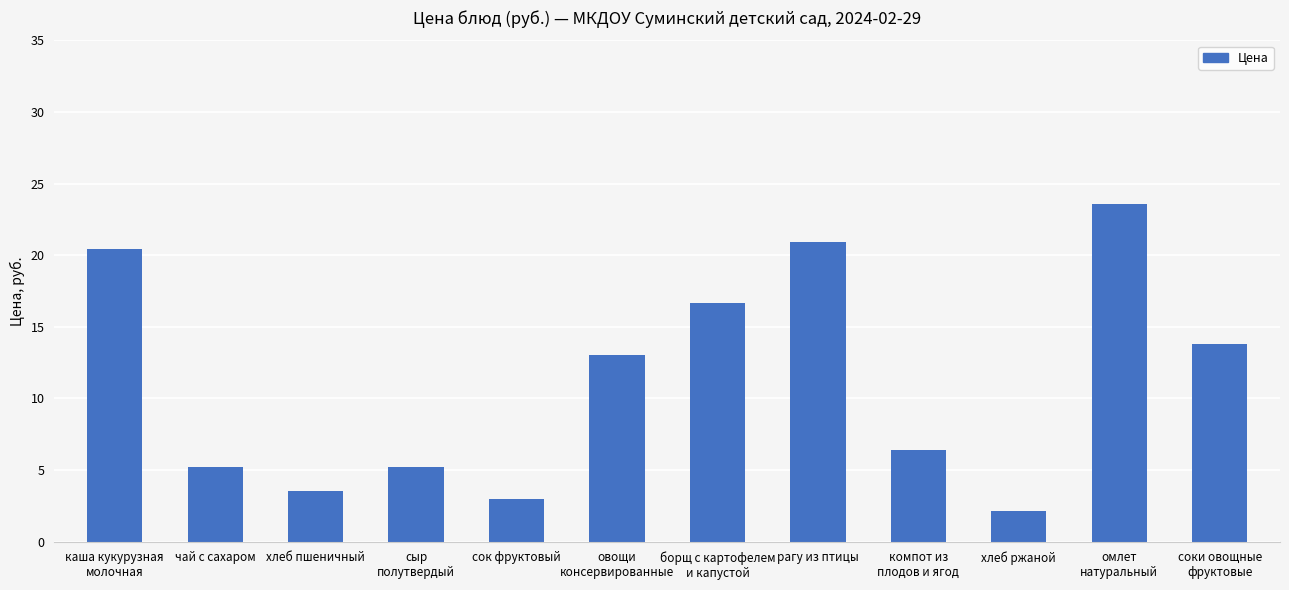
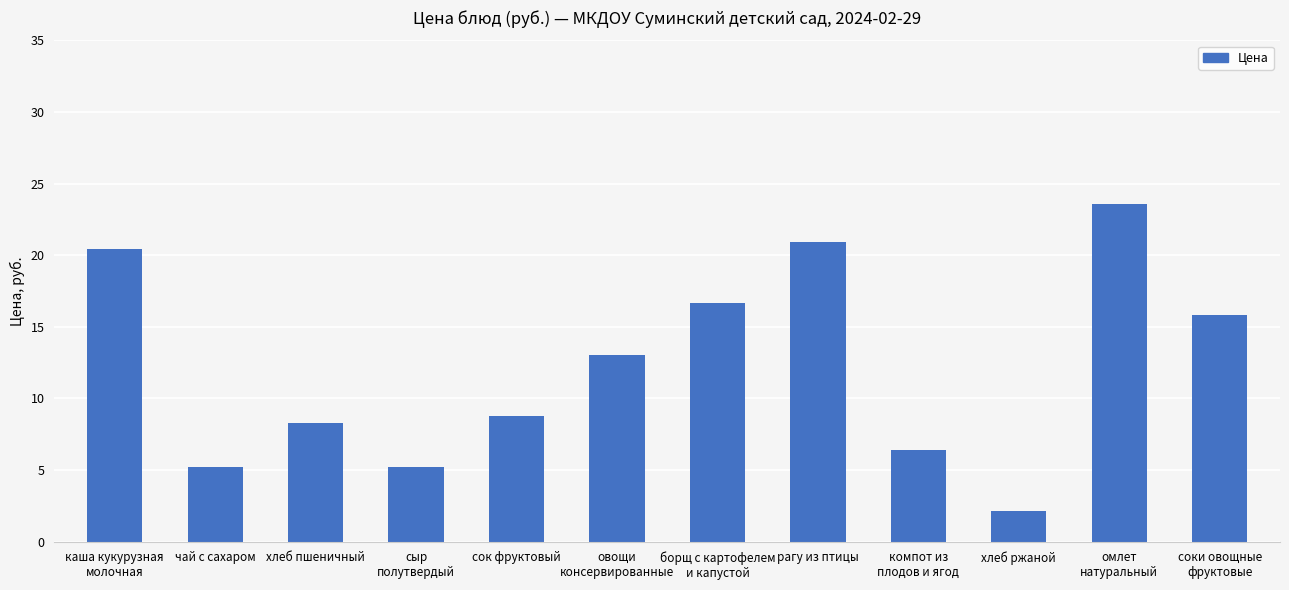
хлеб пшеничный: 3.5 -> 8.3
сок фруктовый: 3.0 -> 8.8
соки овощные фруктовые: 13.8 -> 15.8
